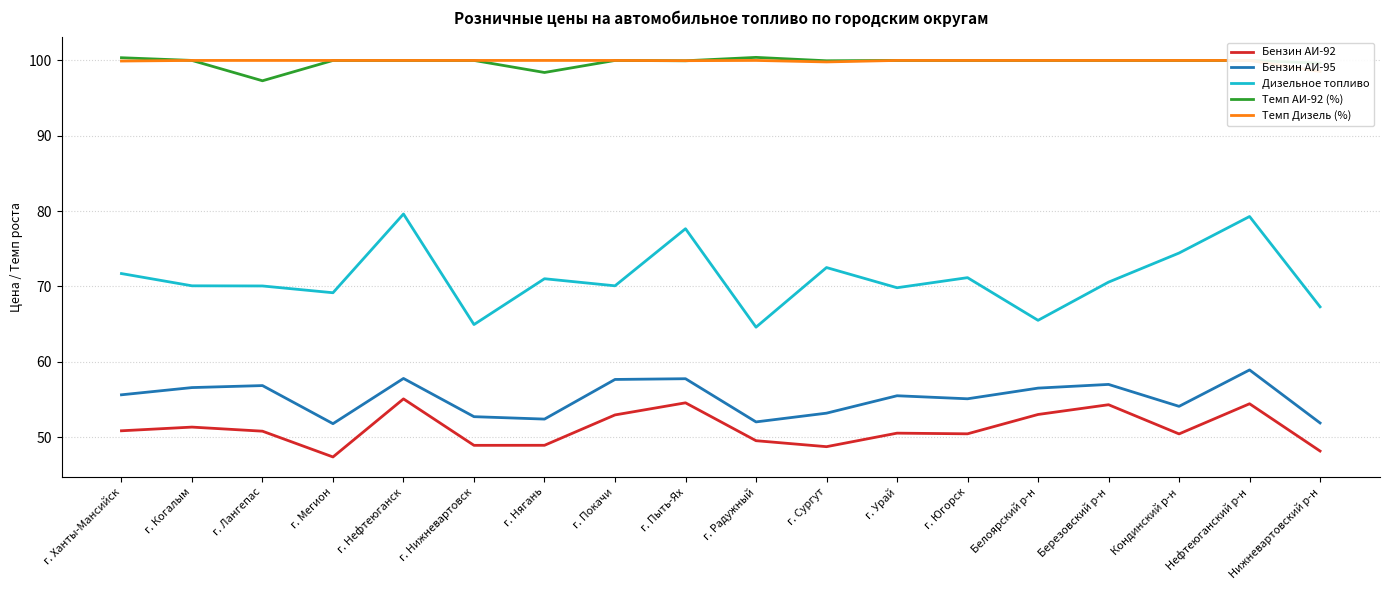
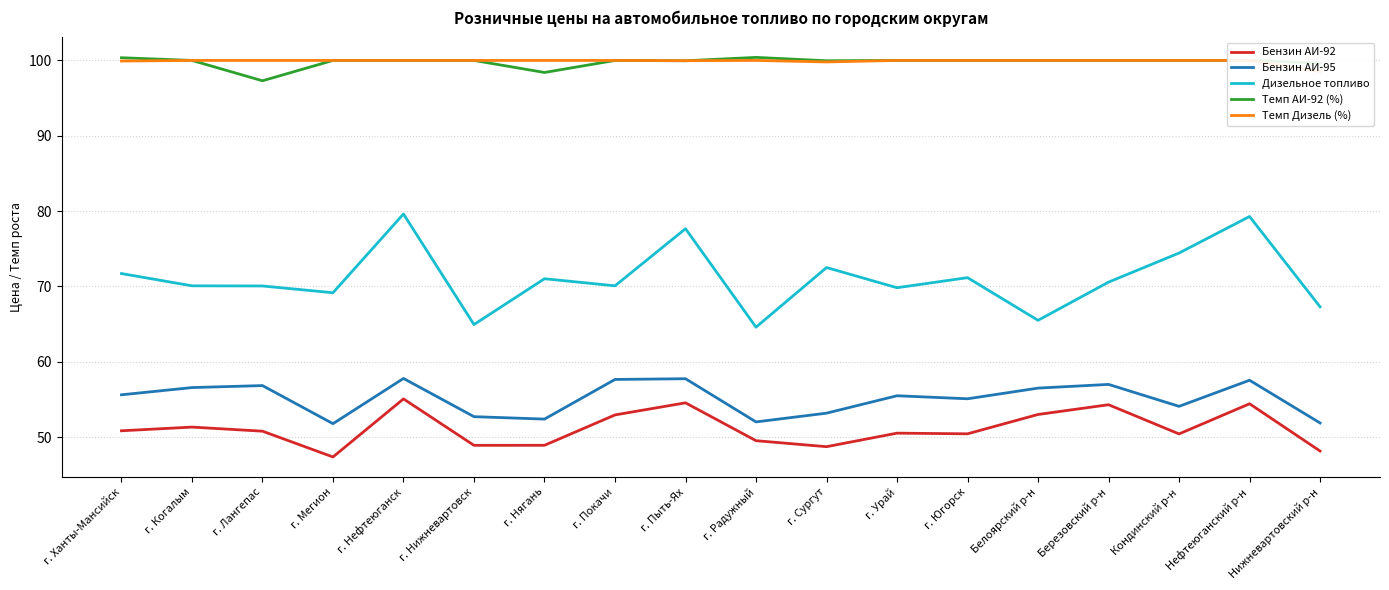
Бензин АИ-95, Нефтеюганский р-н: 59 -> 58
